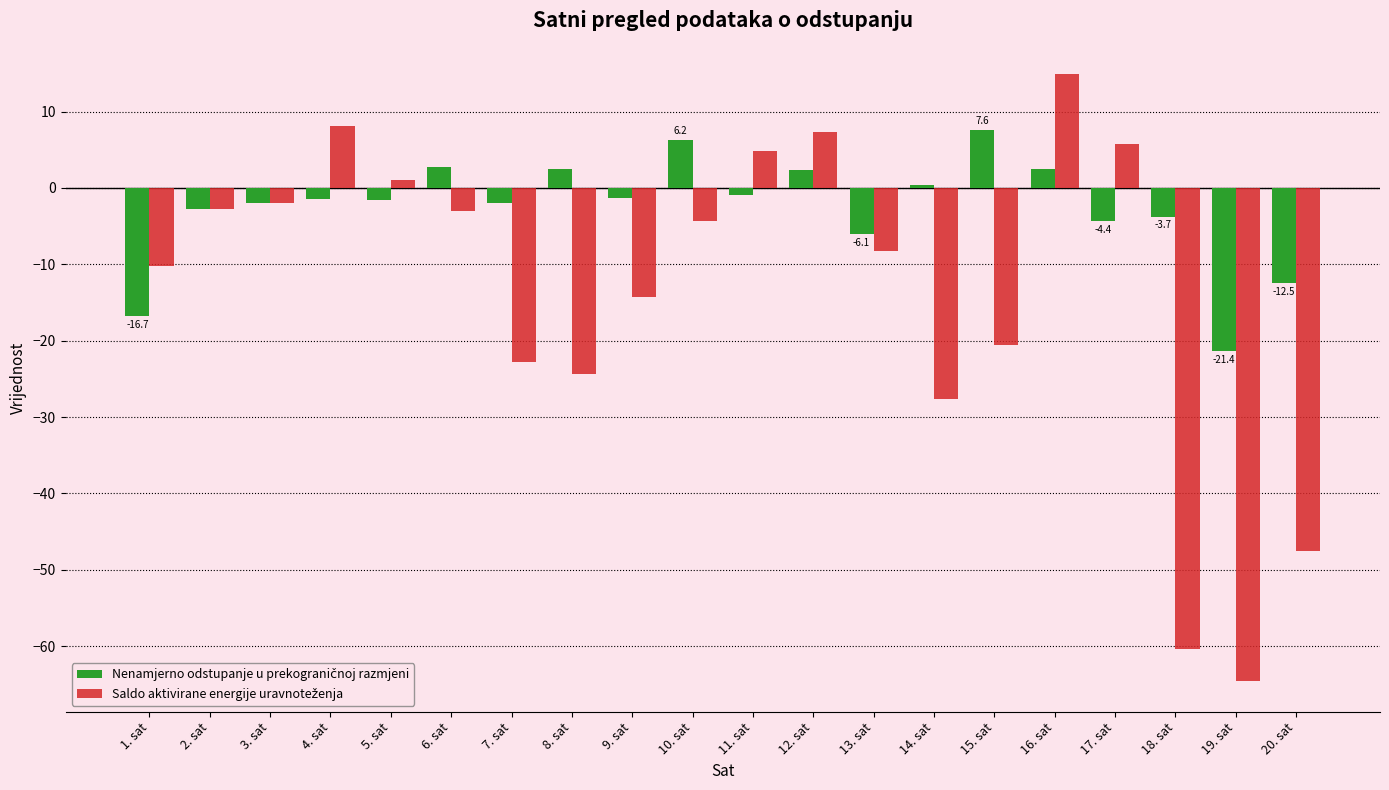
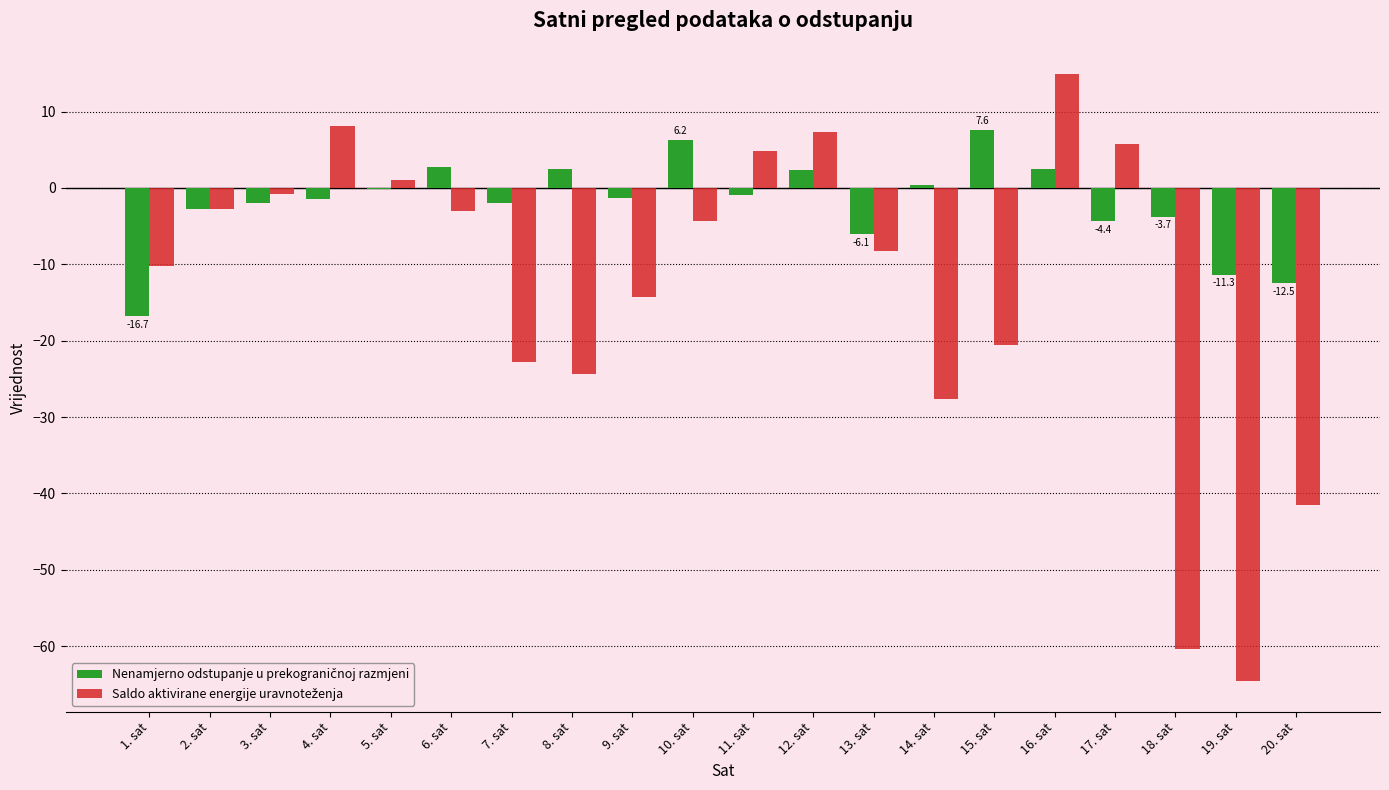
Saldo aktivirane energije uravnoteženja, 3. sat: -2 -> -1
Nenamjerno odstupanje u prekograničnoj razmjeni, 5. sat: -2 -> 0
Nenamjerno odstupanje u prekograničnoj razmjeni, 19. sat: -21.4 -> -11.3
Saldo aktivirane energije uravnoteženja, 20. sat: -48 -> -42
